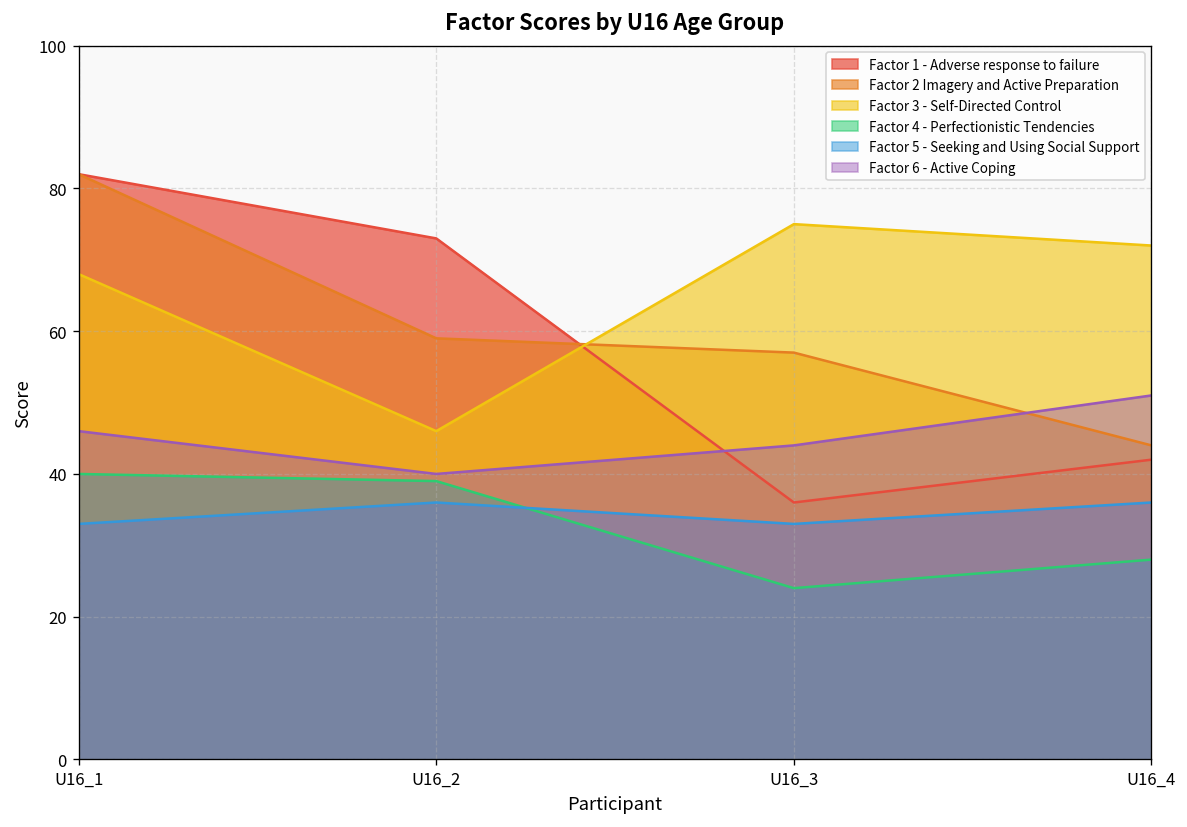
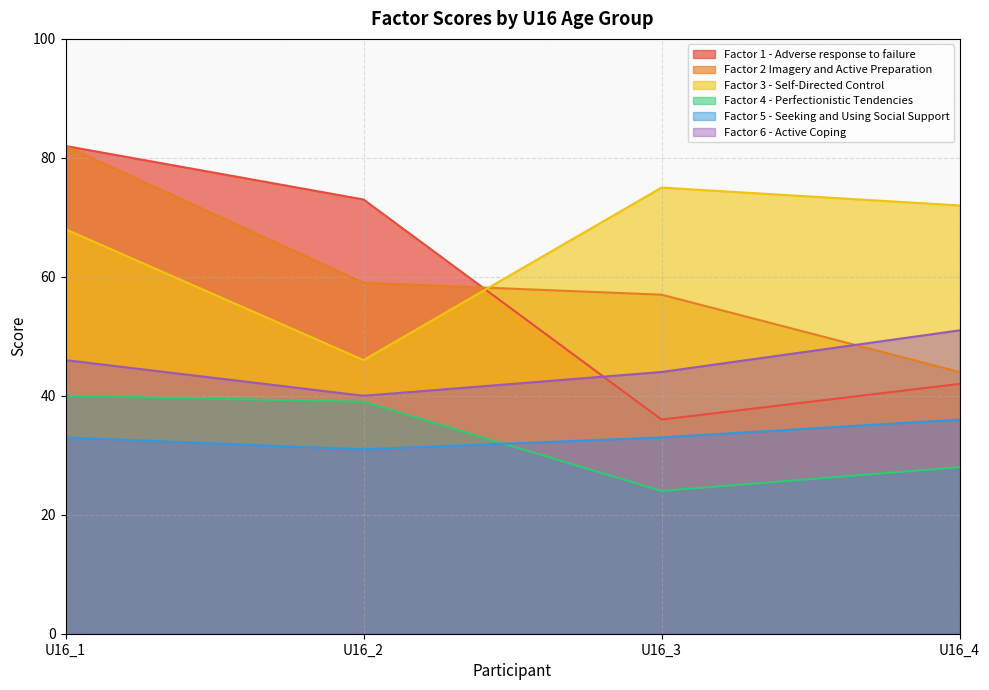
Factor 5 - Seeking and Using Social Support, U16_2: 36 -> 31
